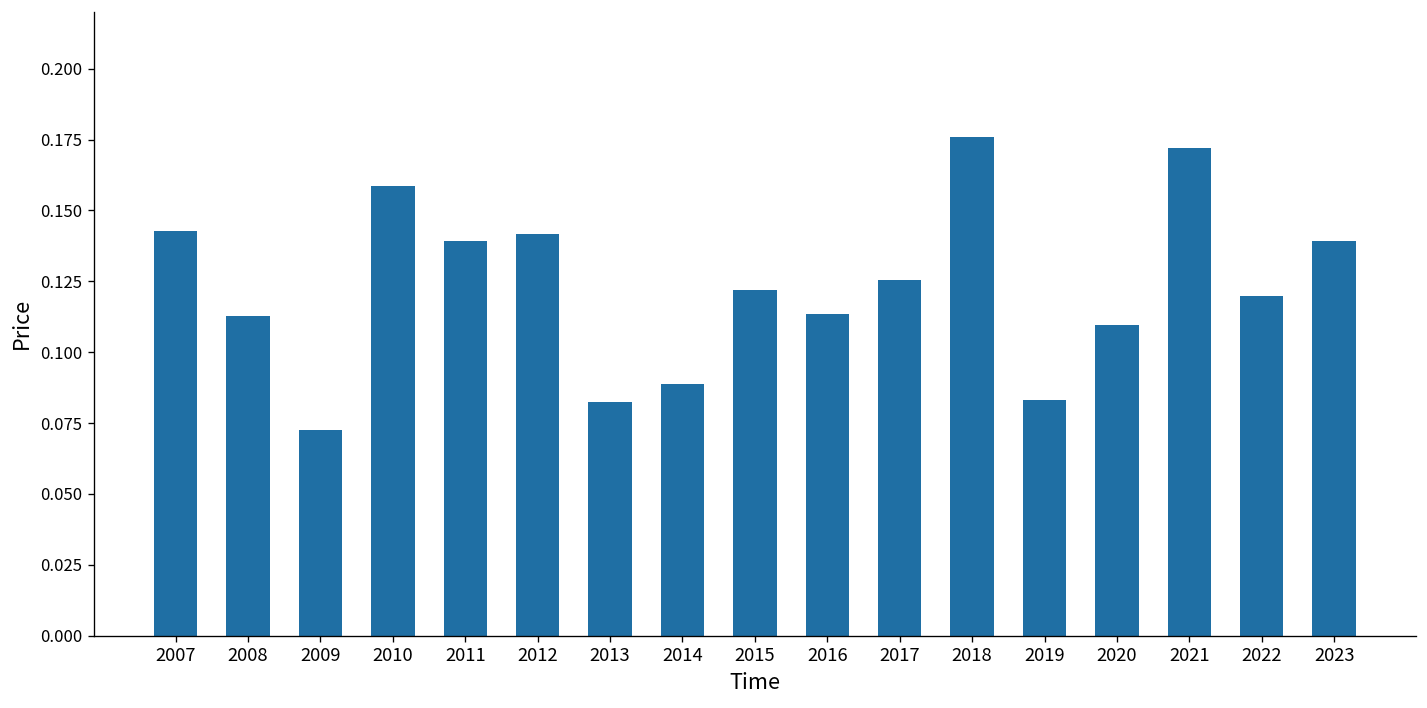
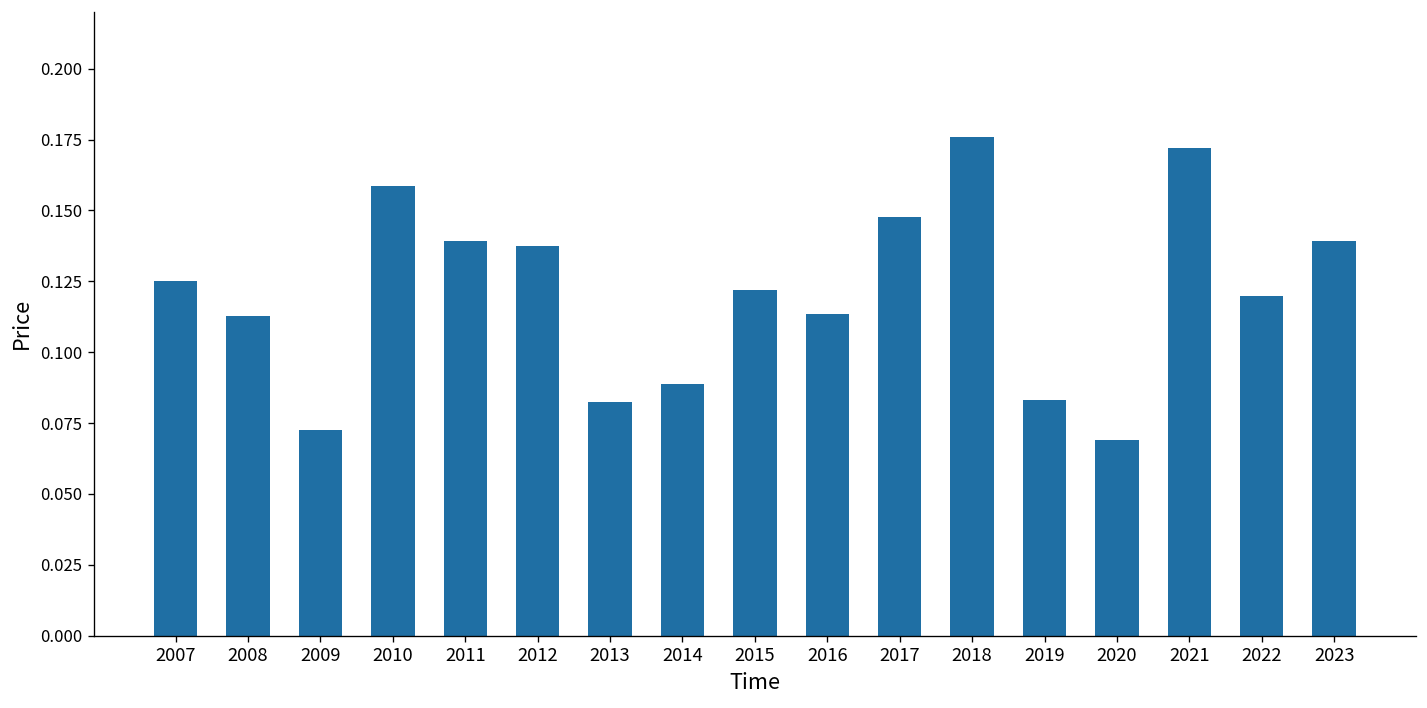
2007: 0.143 -> 0.125
2012: 0.142 -> 0.137
2017: 0.125 -> 0.148
2020: 0.110 -> 0.069
